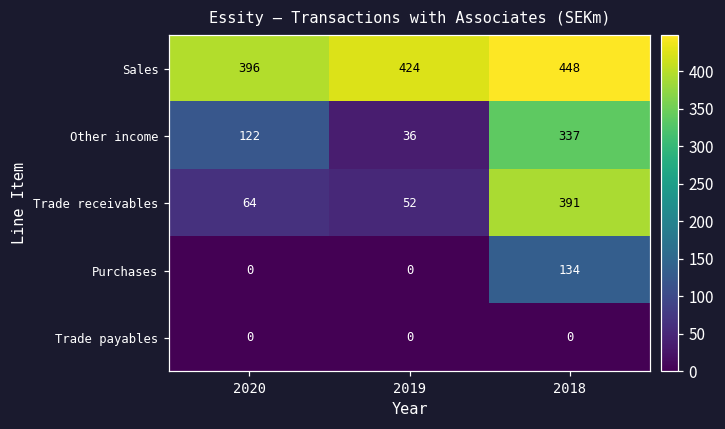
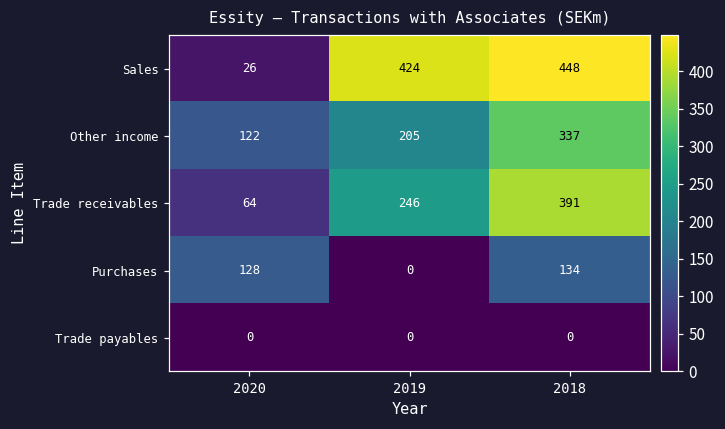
Sales, 2020: 396 -> 26
Other income, 2019: 36 -> 205
Trade receivables, 2019: 52 -> 246
Purchases, 2020: 0 -> 128
